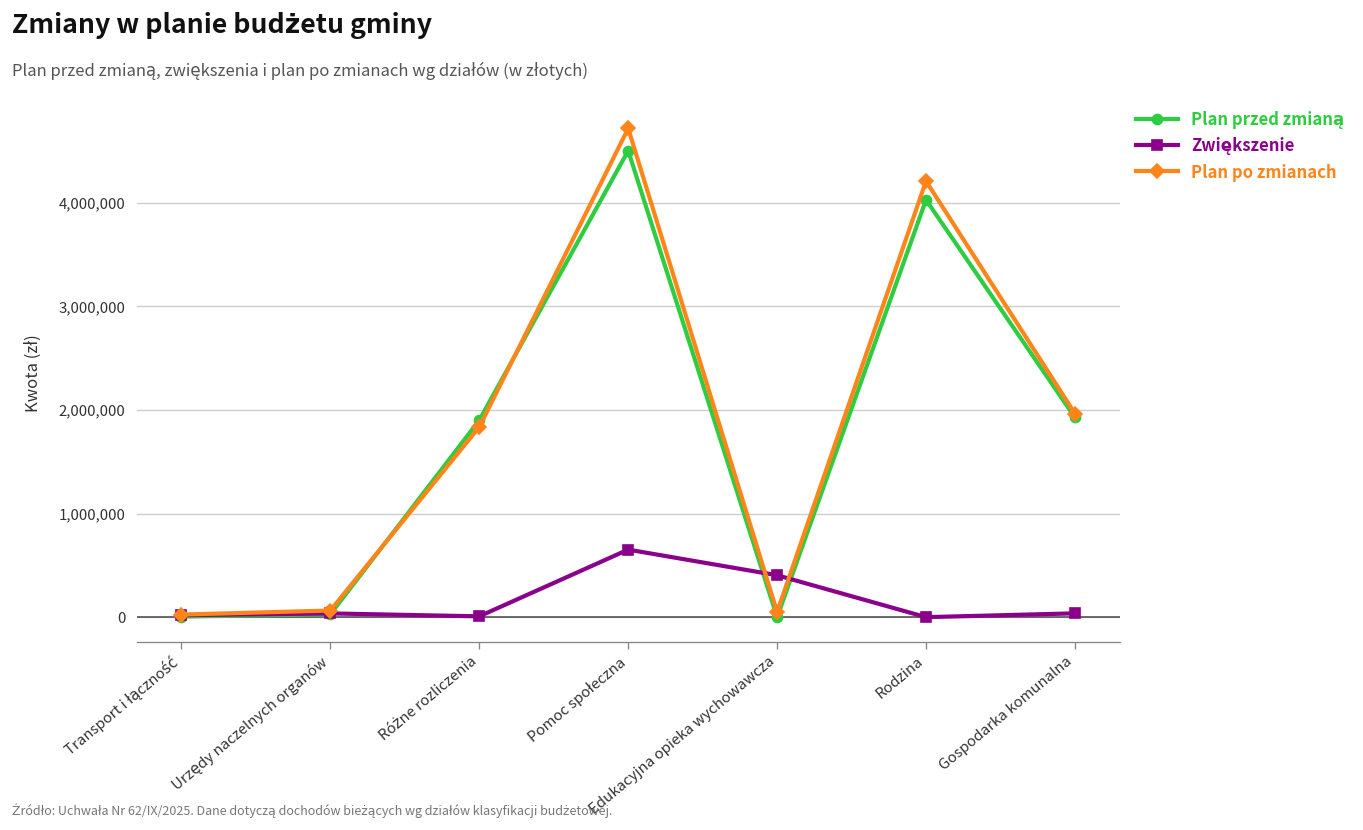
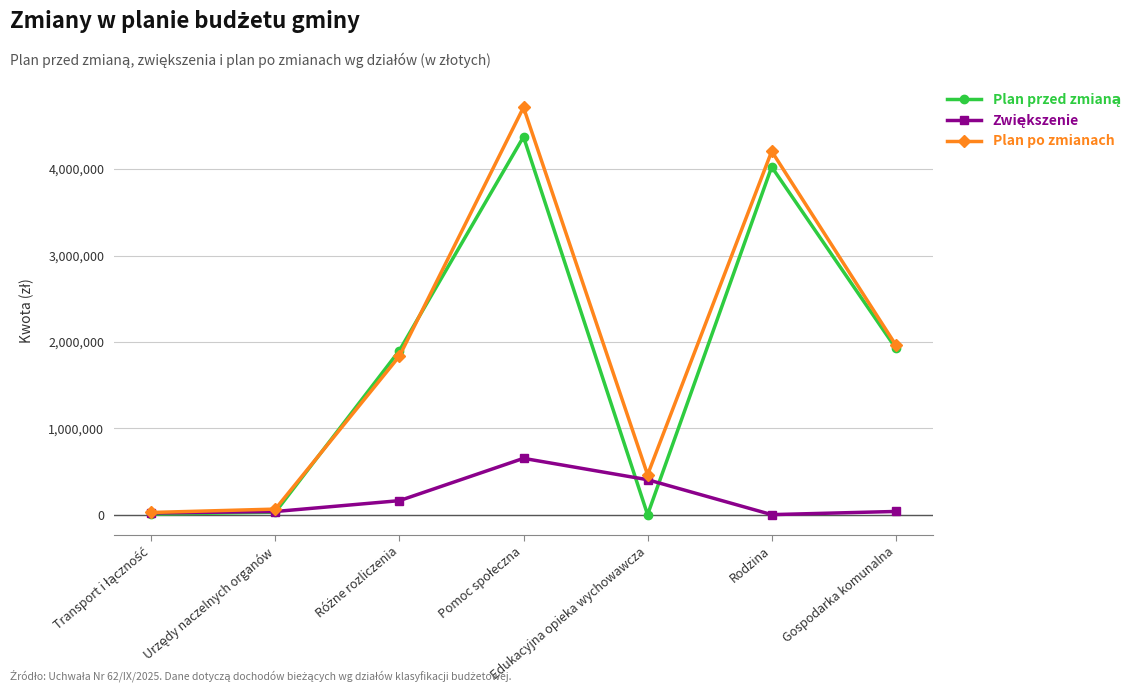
Zwiększenie, Różne rozliczenia: 0 -> 200,000
Plan przed zmianą, Pomoc społeczna: 4,500,000 -> 4,400,000
Plan po zmianach, Edukacyjna opieka wychowawcza: 100,000 -> 500,000
